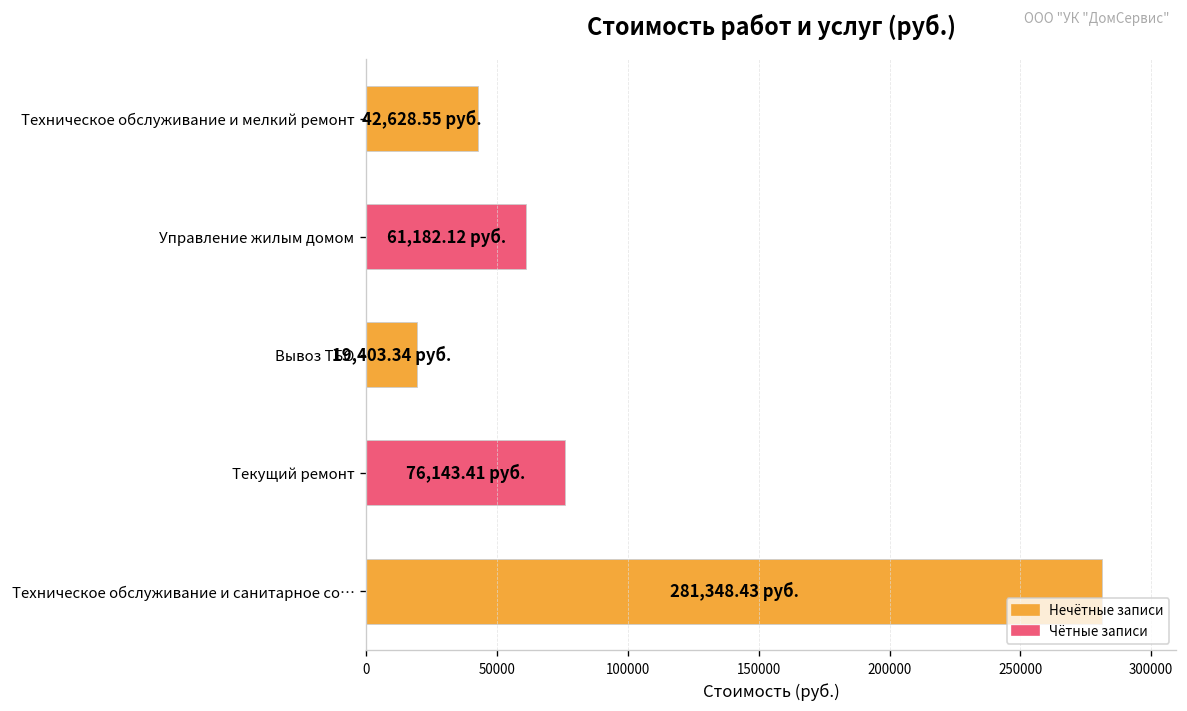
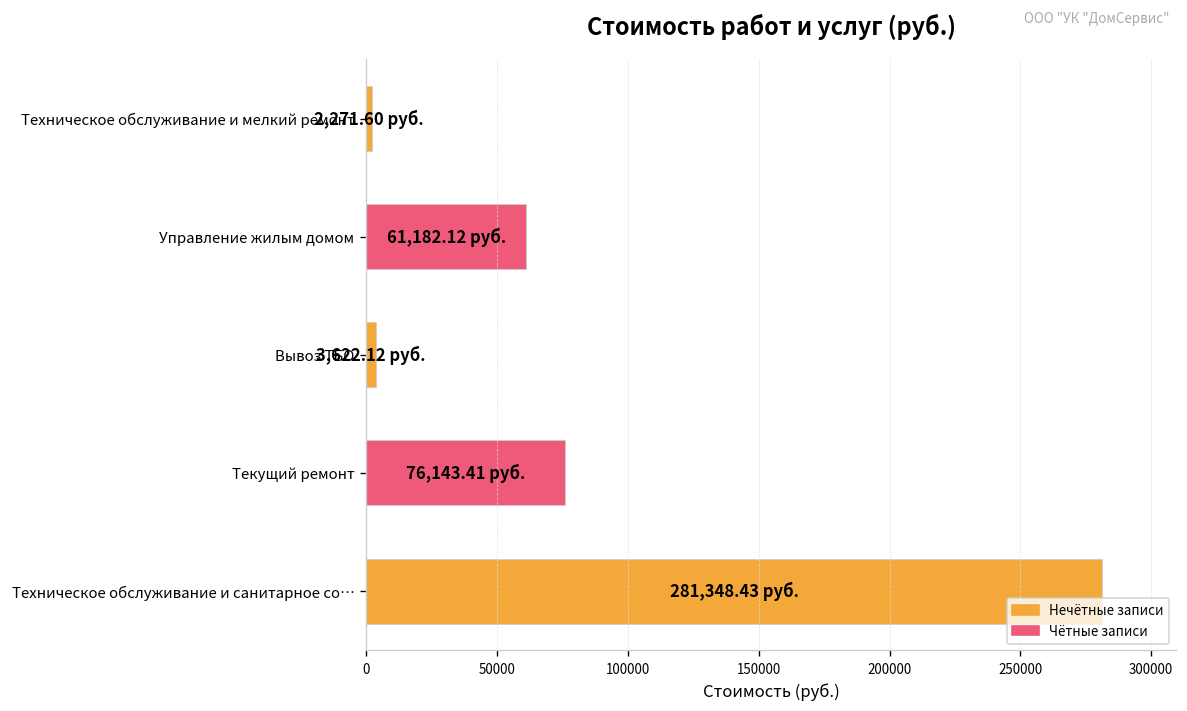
Техническое обслуживание и мелкий ремонт: 42,628.55 -> 2,271.60
Вывоз ТБО: 19,403.34 -> 3,622.12
